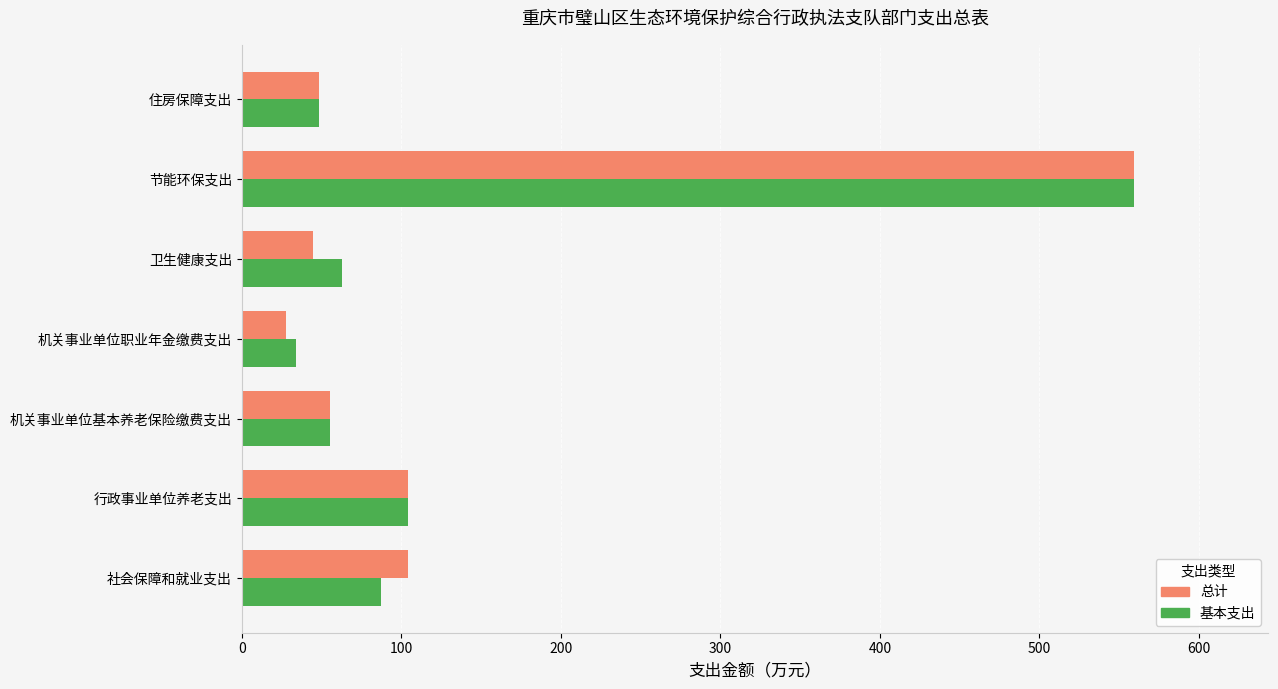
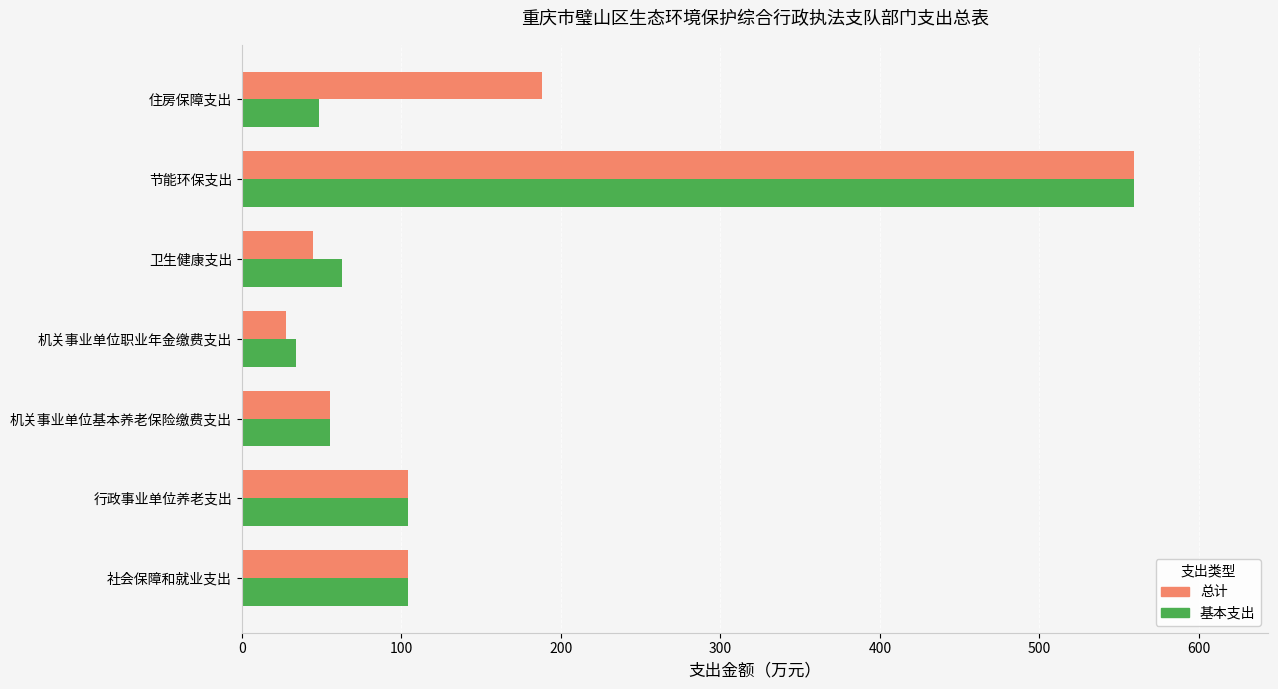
总计, 住房保障支出: 48 -> 188
基本支出, 社会保障和就业支出: 87 -> 104
